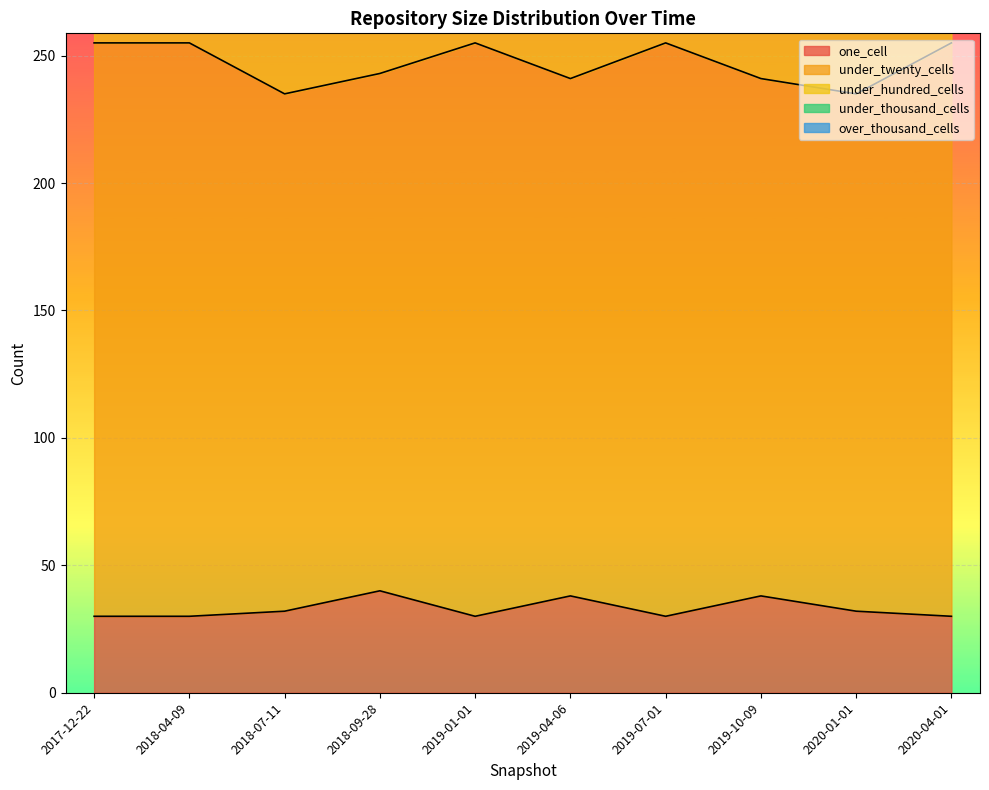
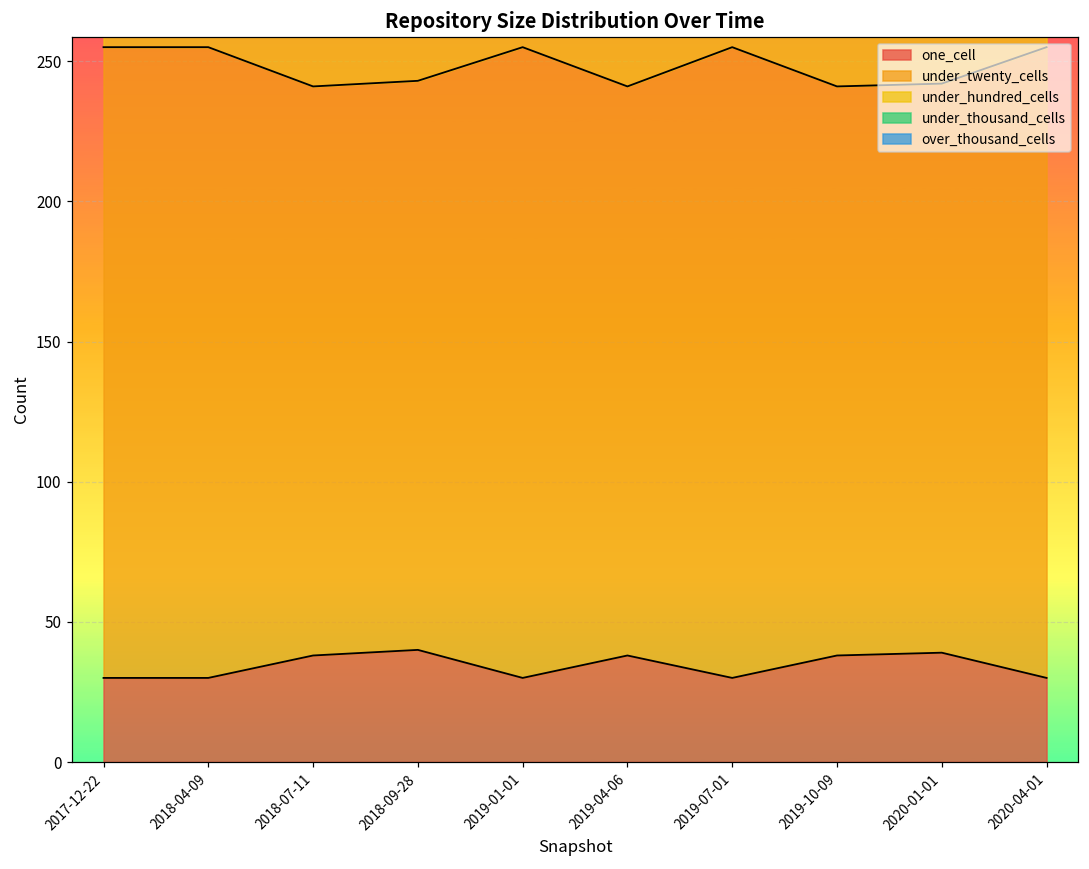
one_cell, 2018-07-11: 32 -> 38
one_cell, 2020-01-01: 32 -> 39
